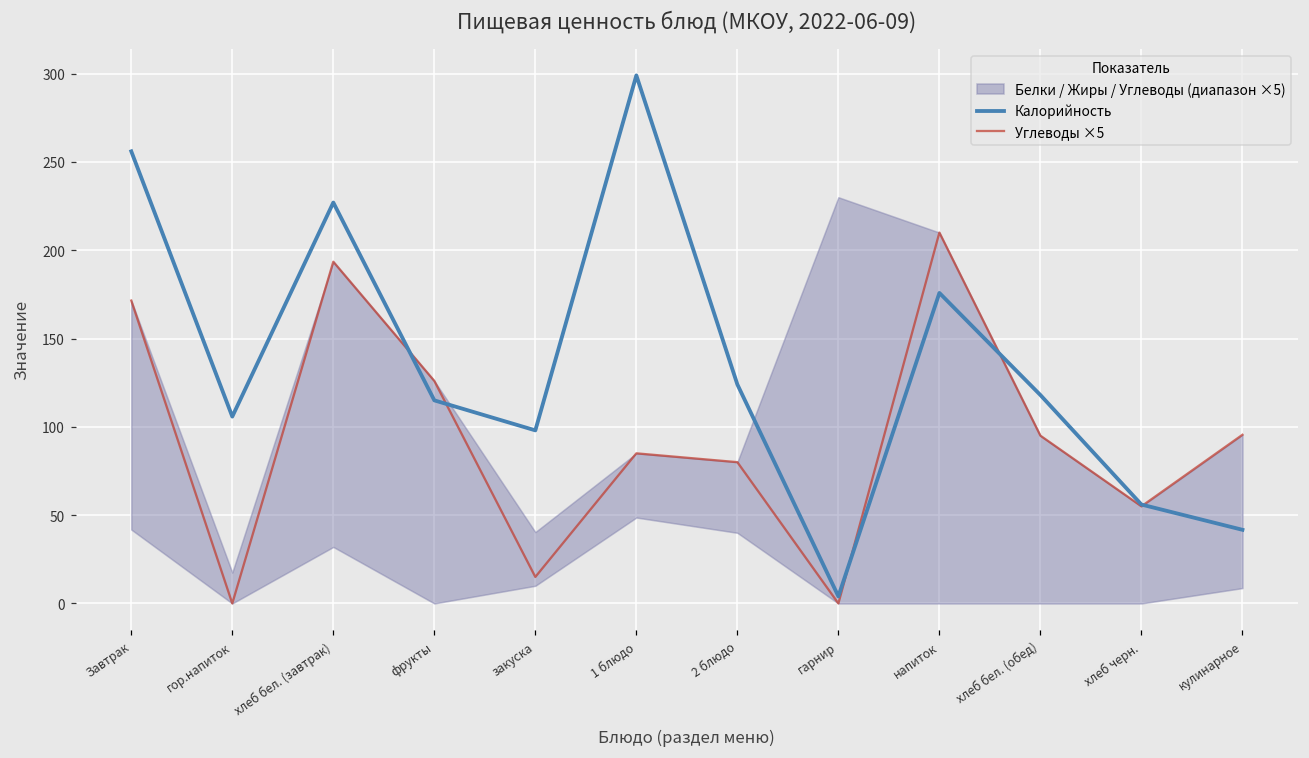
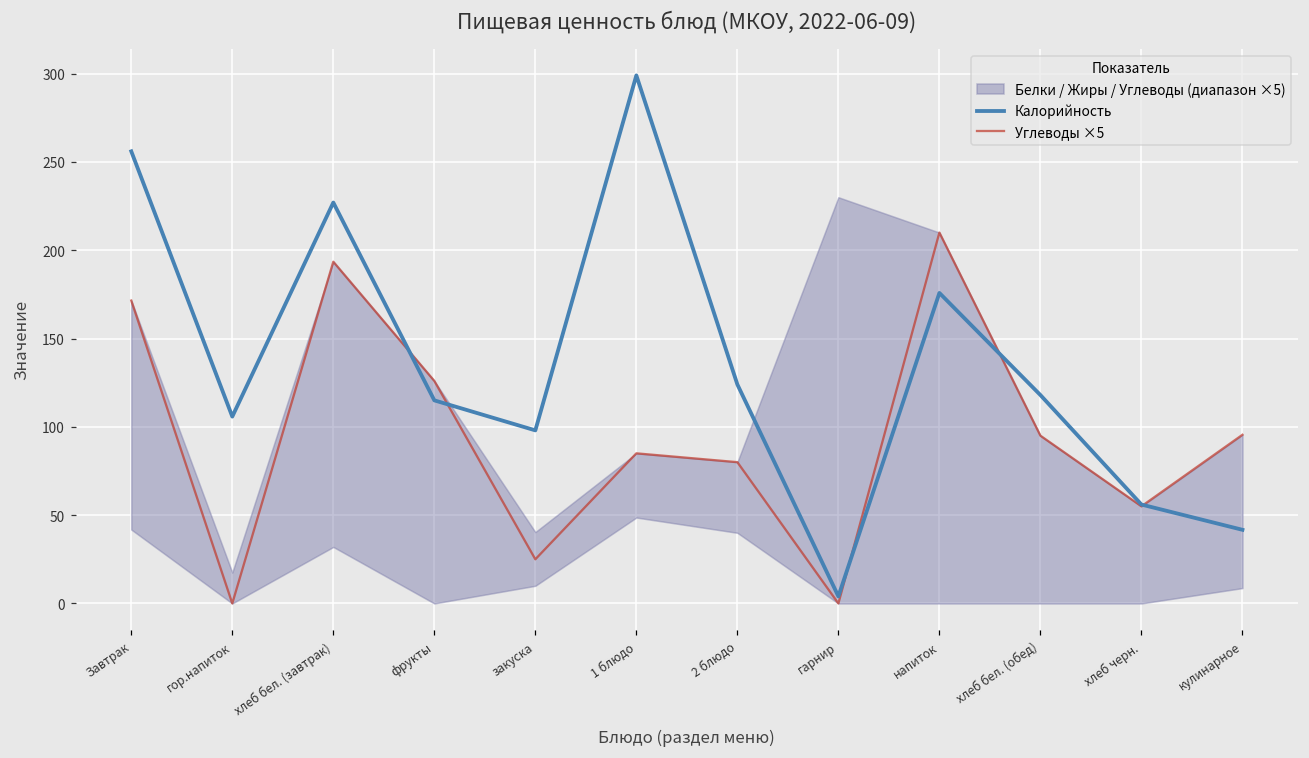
Углеводы ×5, закуска: 15 -> 25
